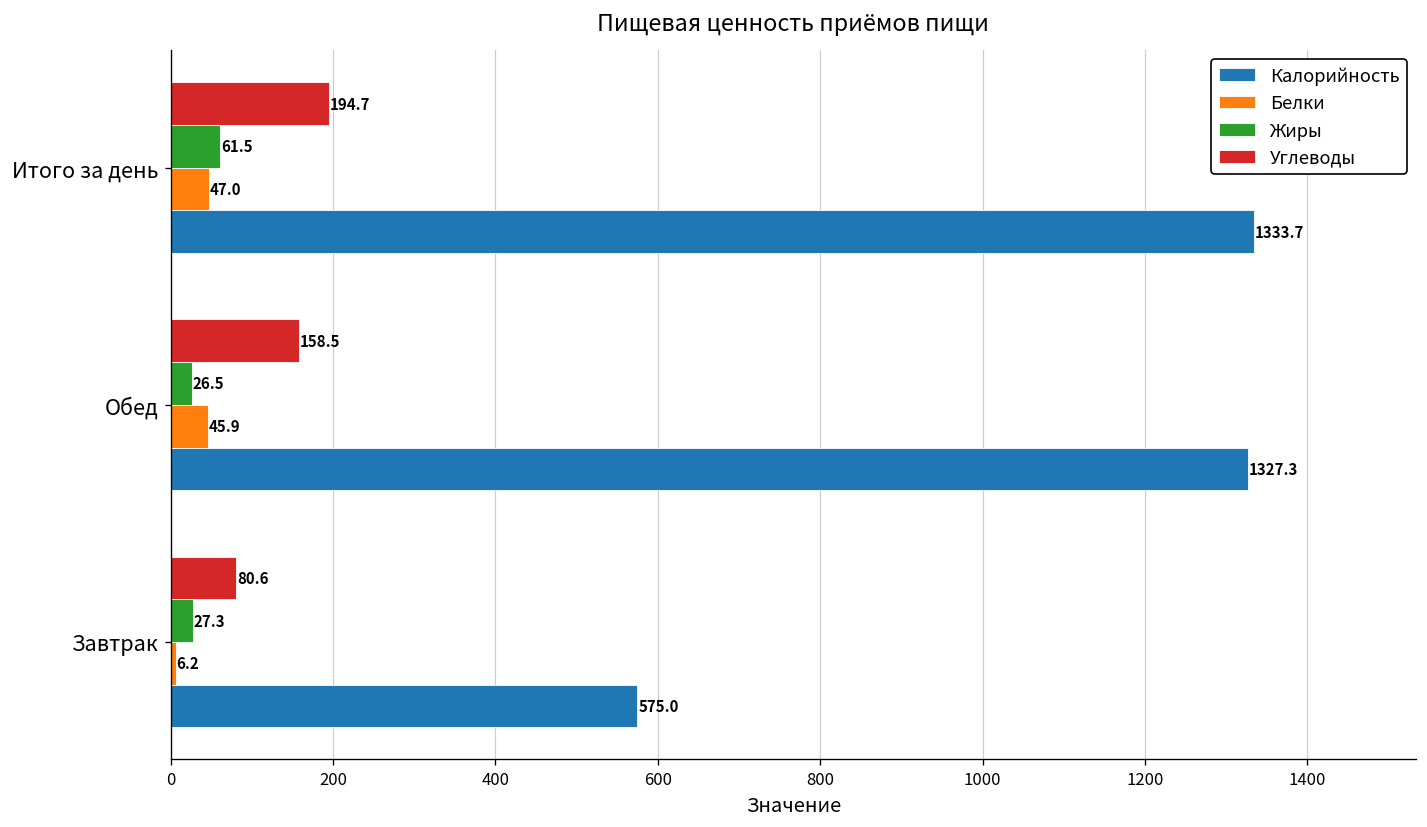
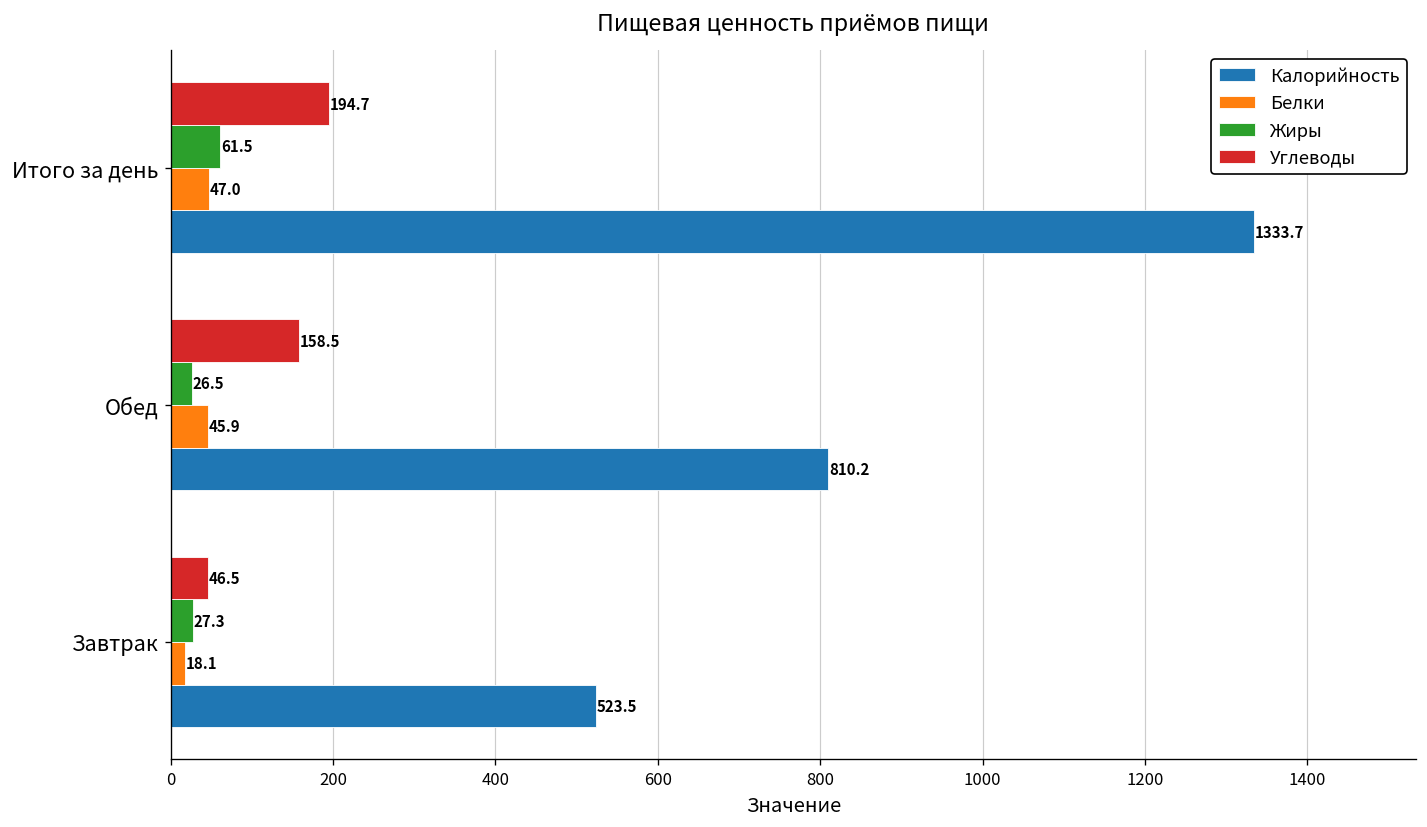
Калорийность, Обед: 1327.3 -> 810.2
Углеводы, Завтрак: 80.6 -> 46.5
Белки, Завтрак: 6.2 -> 18.1
Калорийность, Завтрак: 575.0 -> 523.5
